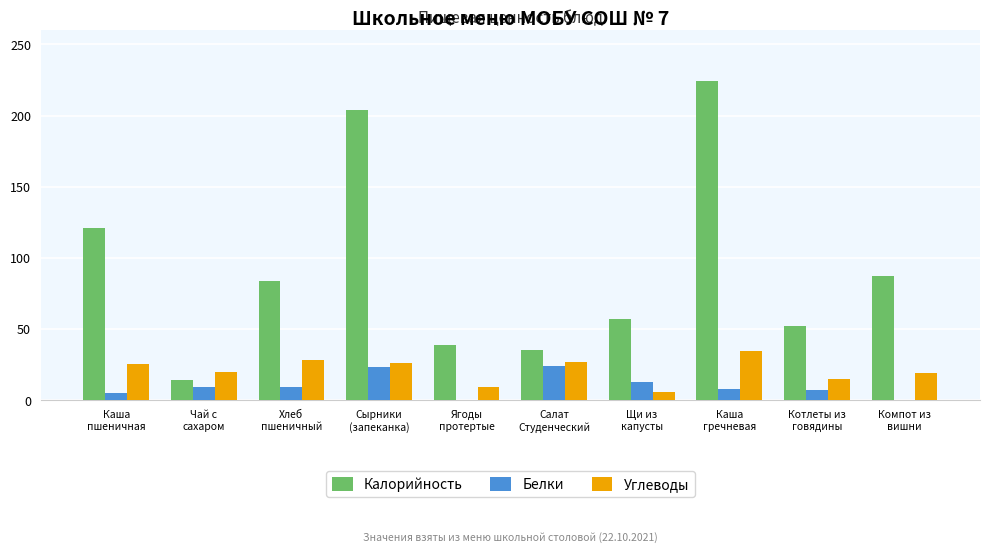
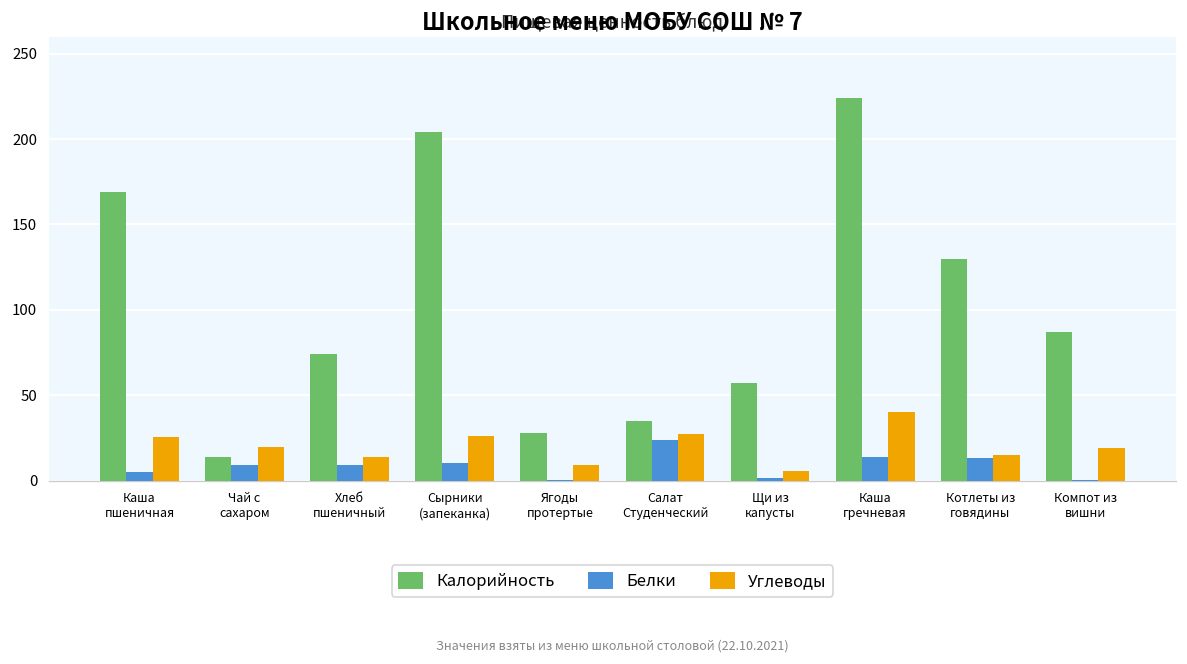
Калорийность, Каша пшеничная: 121 -> 169
Калорийность, Хлеб пшеничный: 84 -> 74
Углеводы, Хлеб пшеничный: 28 -> 14
Белки, Сырники (запеканка): 23 -> 10
Калорийность, Ягоды протертые: 39 -> 28
Белки, Щи из капусты: 13 -> 1
Белки, Каша гречневая: 8 -> 14
Углеводы, Каша гречневая: 35 -> 40
Калорийность, Котлеты из говядины: 52 -> 130
Белки, Котлеты из говядины: 8 -> 14
